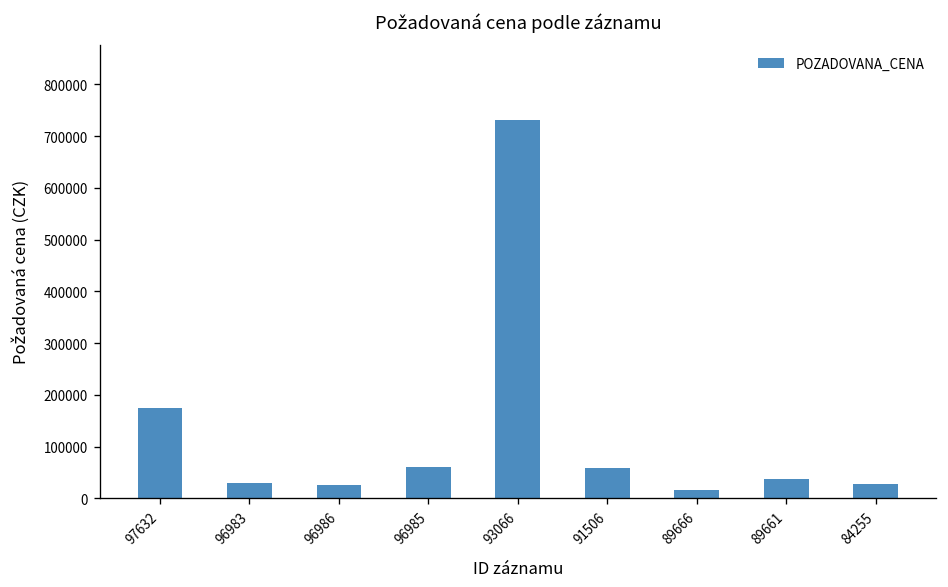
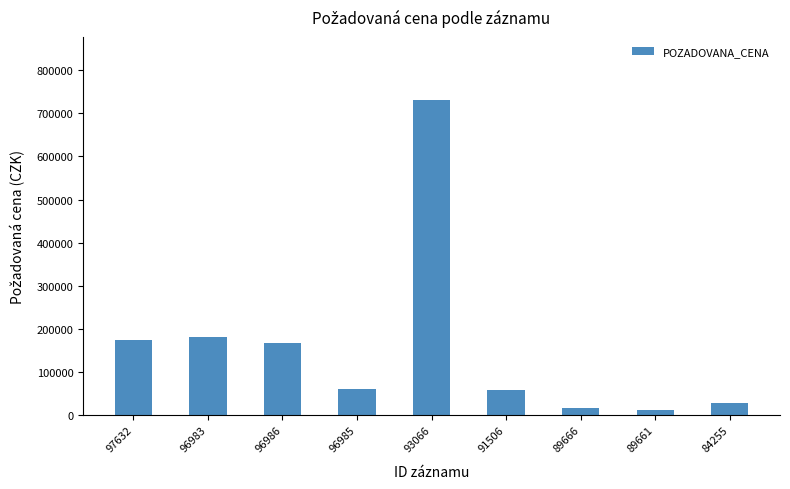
96983: 30000 -> 180000
96986: 30000 -> 170000
89661: 40000 -> 10000
